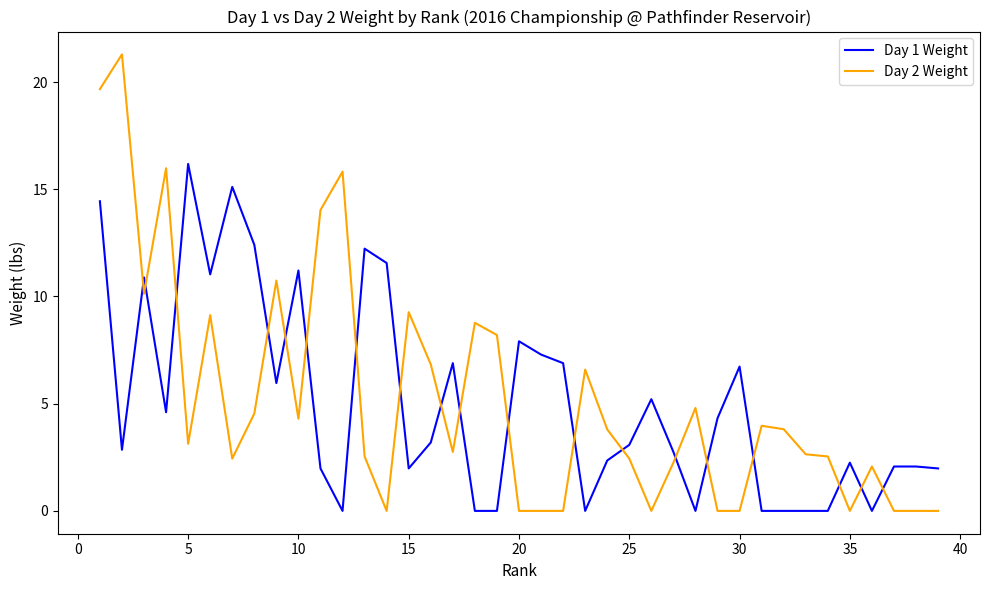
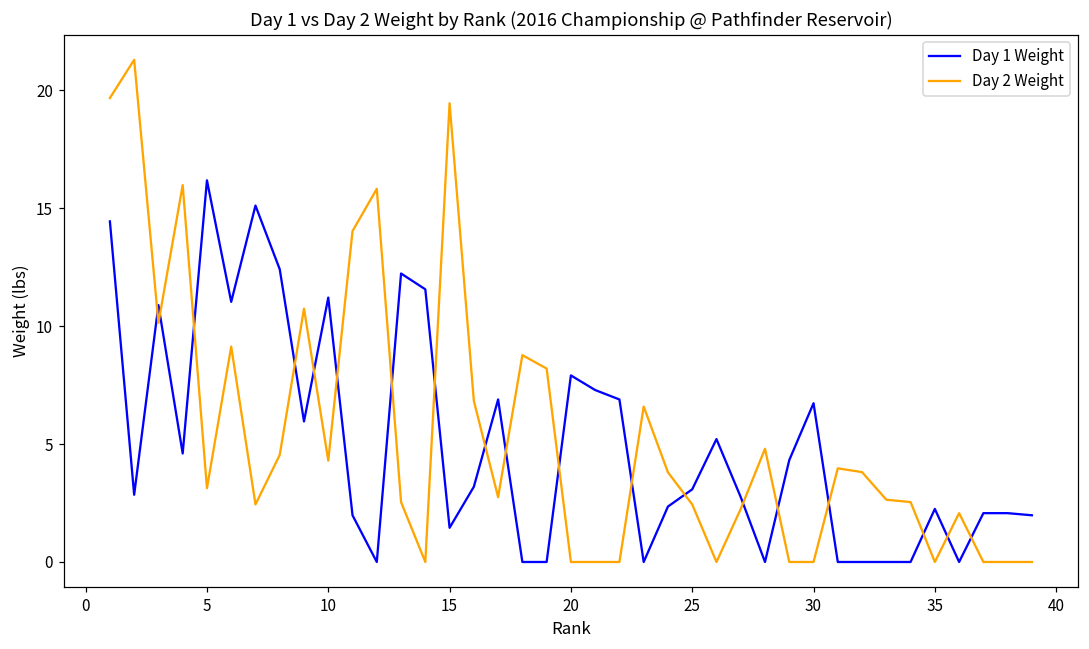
Day 1 Weight, 15: 2.0 -> 1.5
Day 2 Weight, 15: 9.3 -> 19.5
